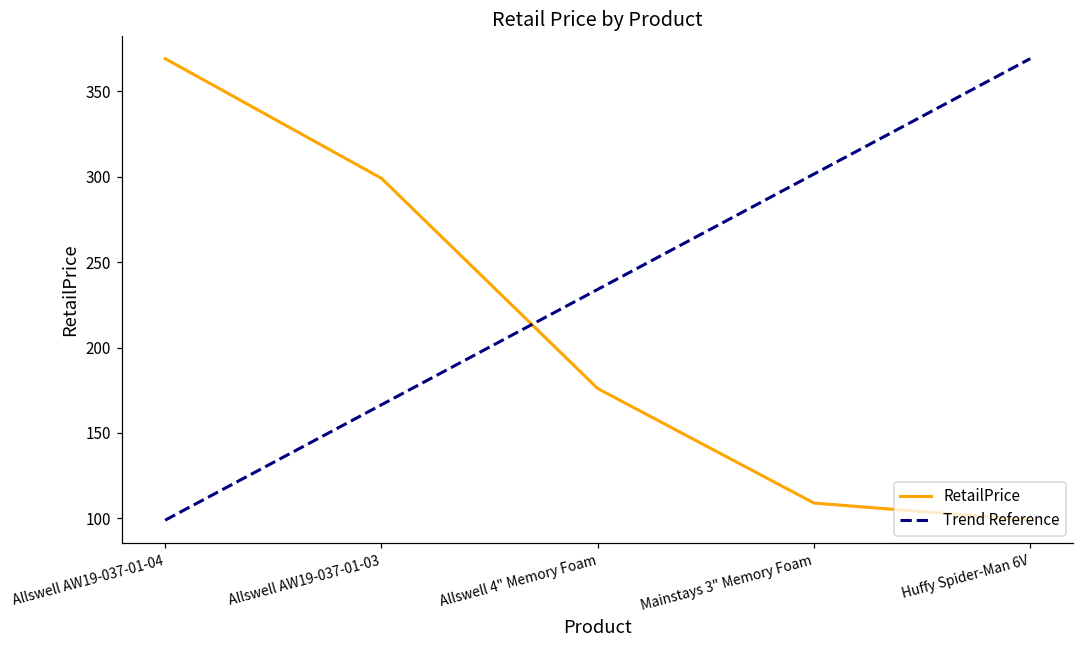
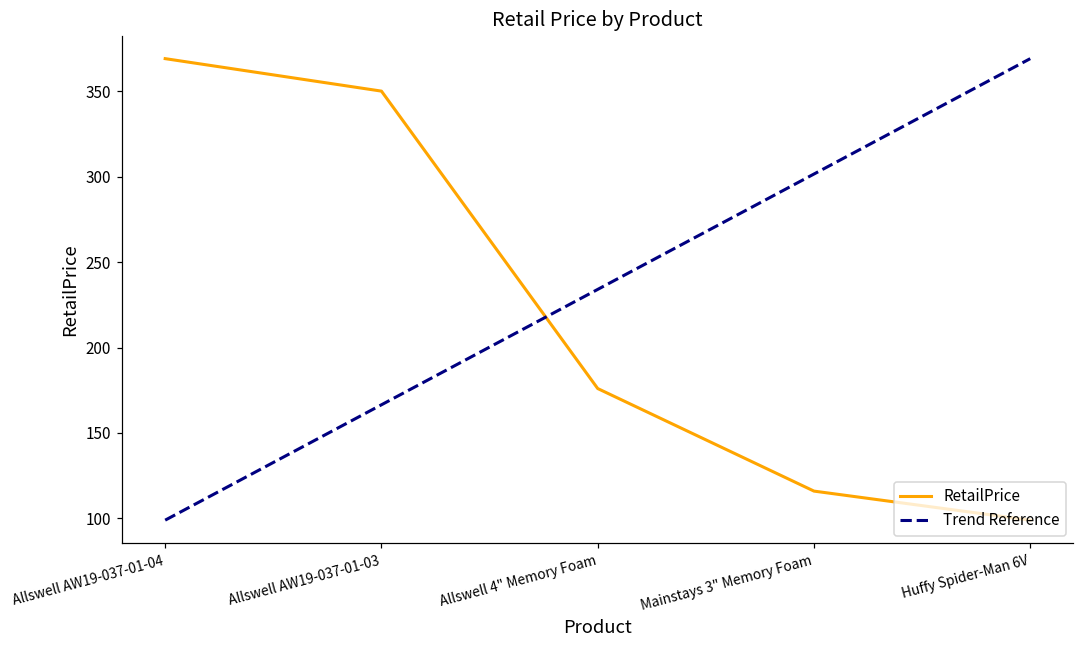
RetailPrice, Allswell AW19-037-01-03: 299 -> 350
RetailPrice, Mainstays 3" Memory Foam: 109 -> 116
